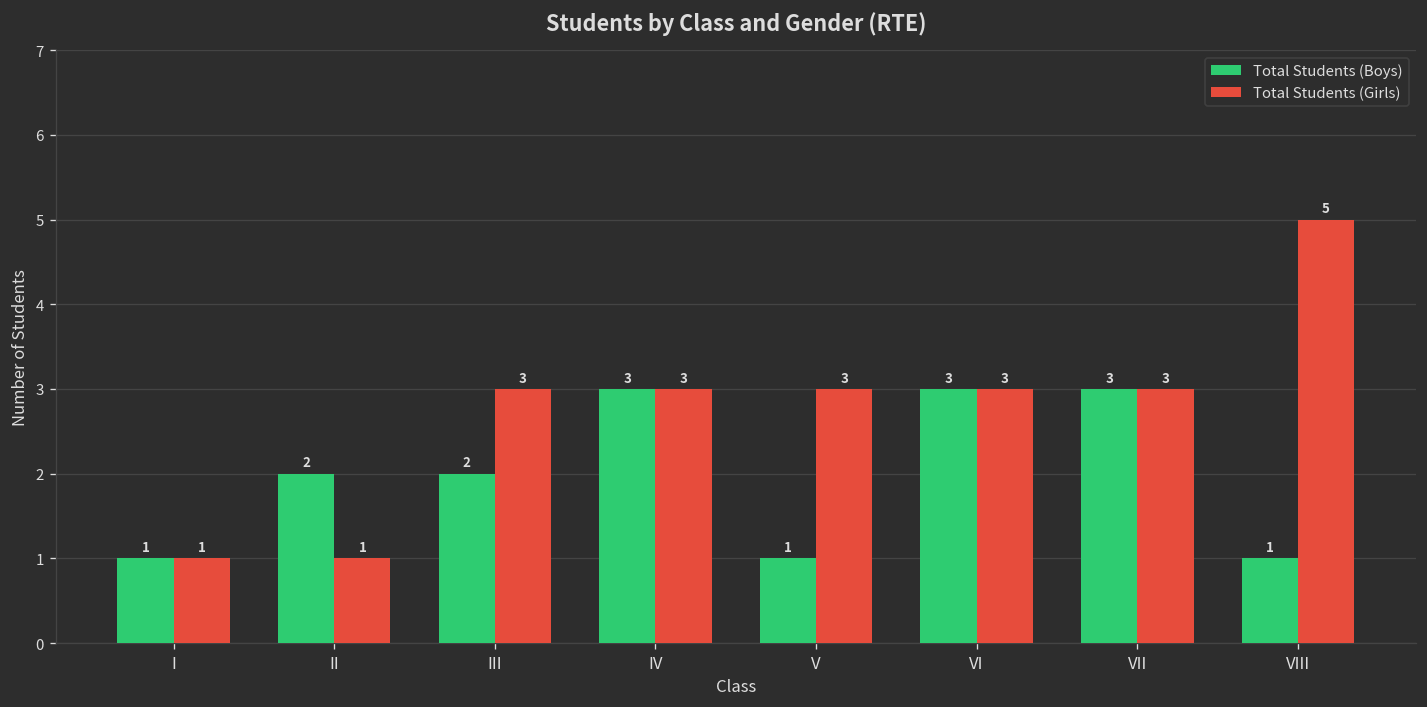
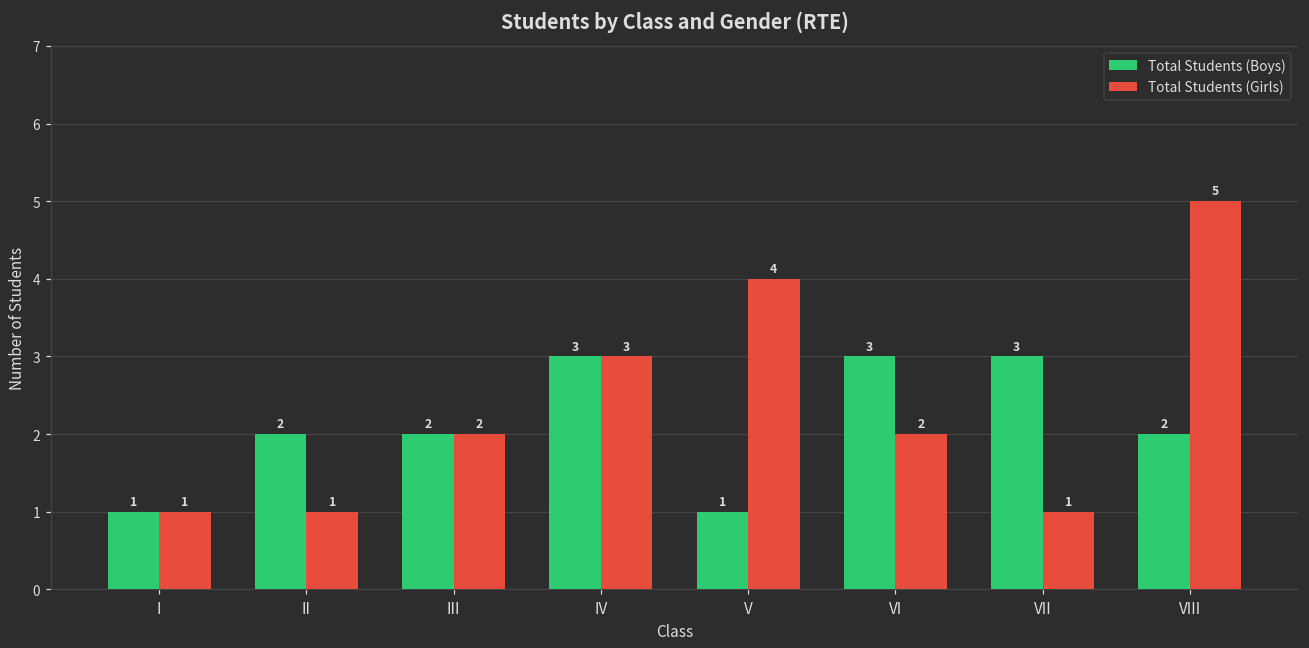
Total Students (Girls), III: 3 -> 2
Total Students (Girls), V: 3 -> 4
Total Students (Girls), VI: 3 -> 2
Total Students (Girls), VII: 3 -> 1
Total Students (Boys), VIII: 1 -> 2
